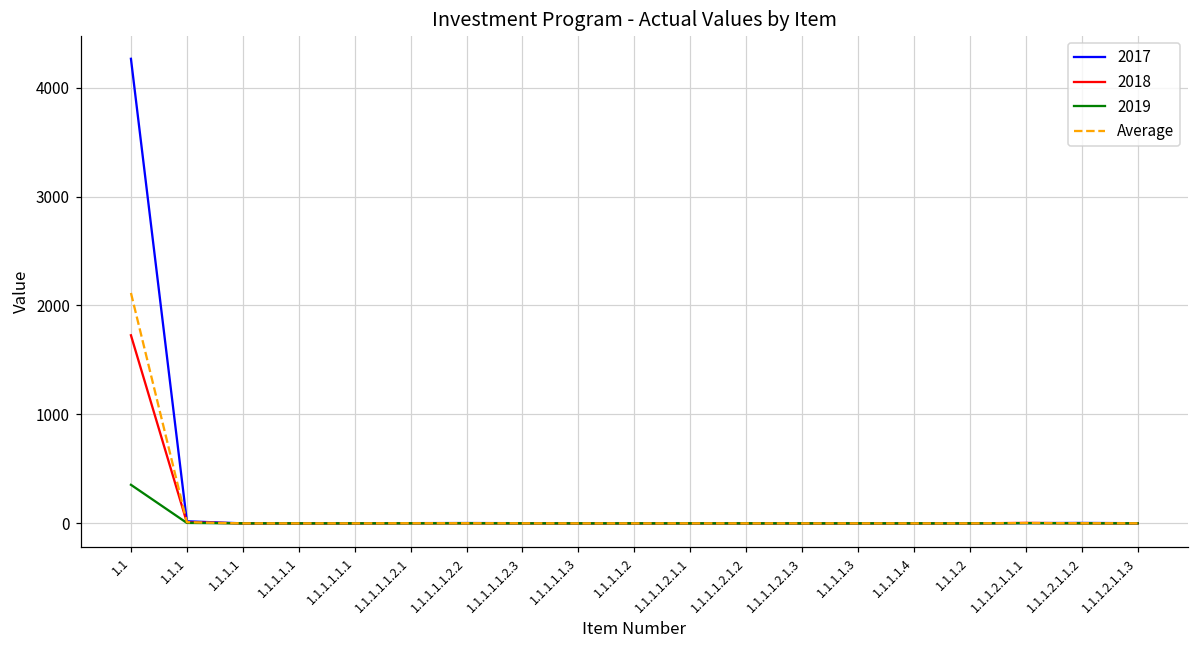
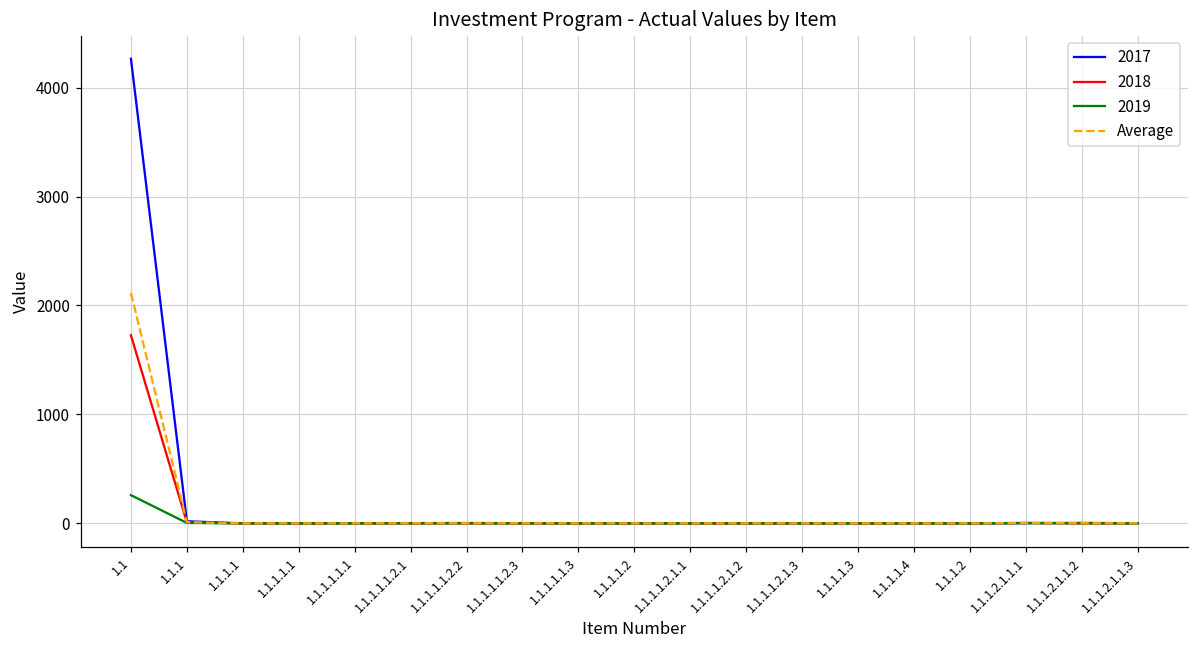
2019, 1.1: 400 -> 300
